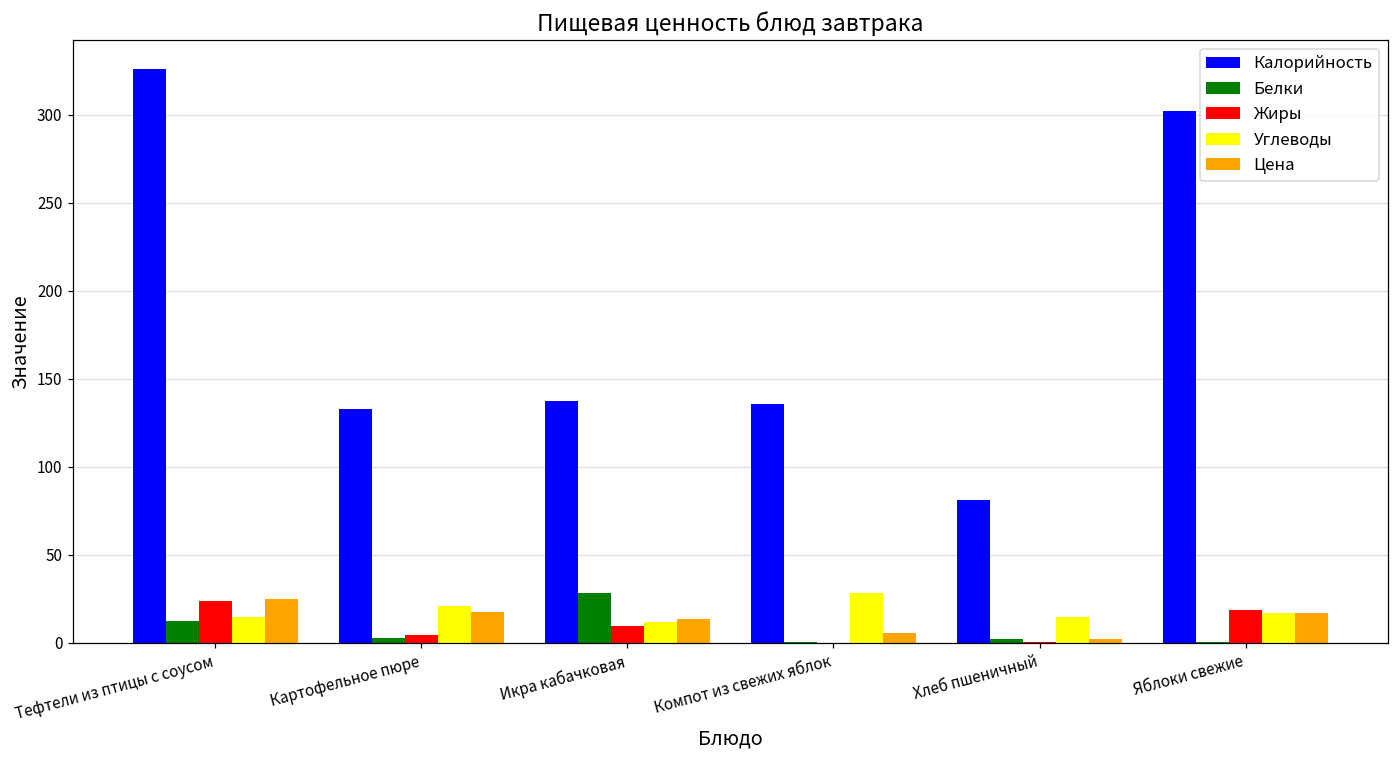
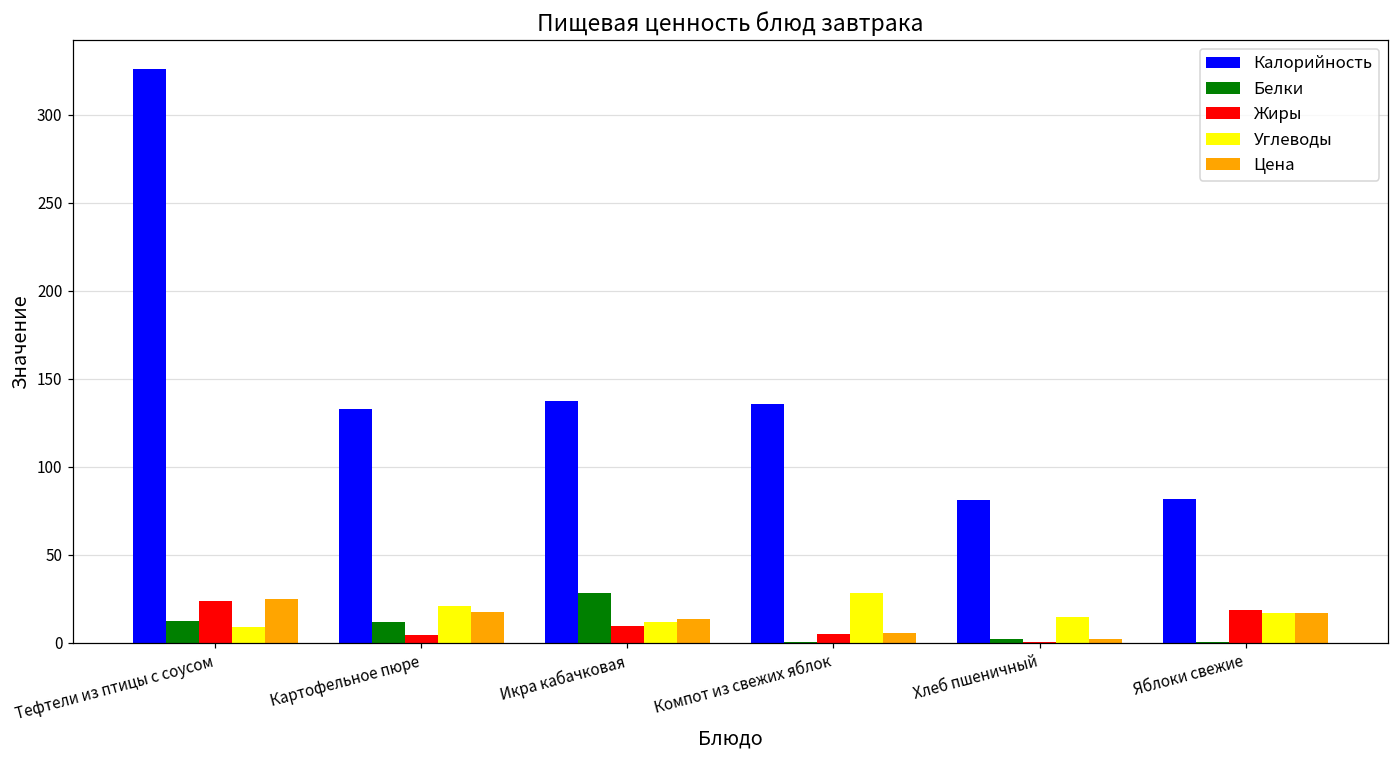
Углеводы, Тефтели из птицы с соусом: 15 -> 9
Белки, Картофельное пюре: 3 -> 12
Жиры, Компот из свежих яблок: 0 -> 5
Калорийность, Яблоки свежие: 302 -> 82
